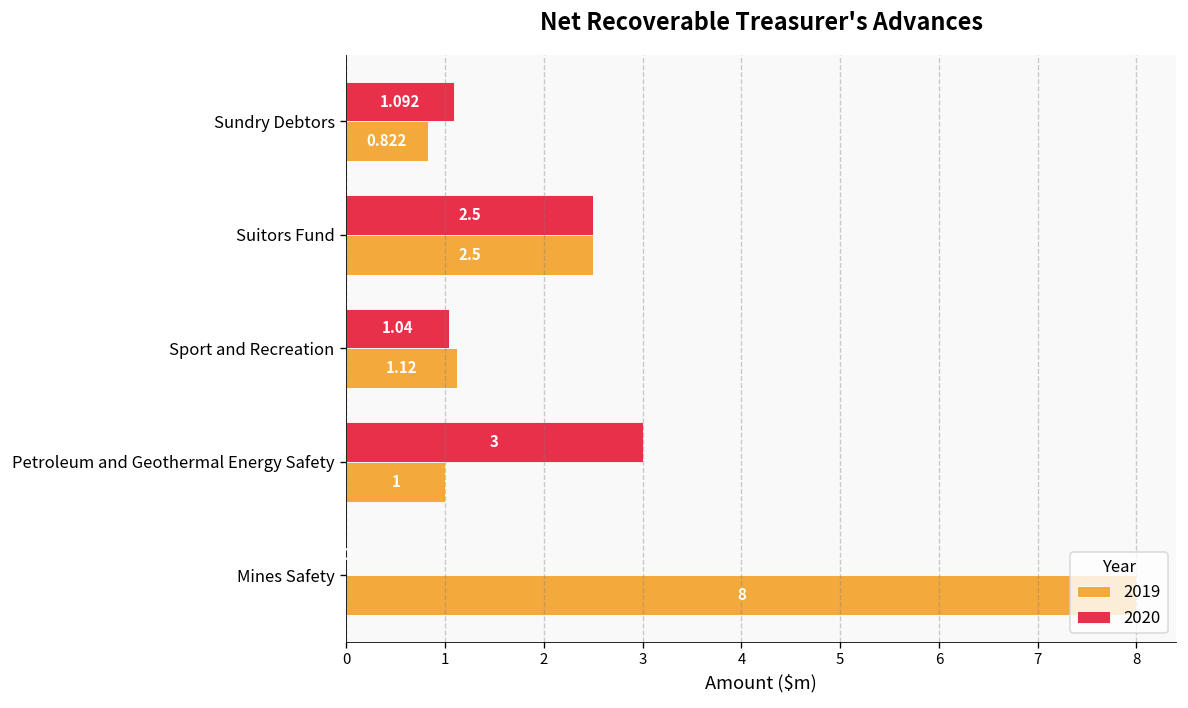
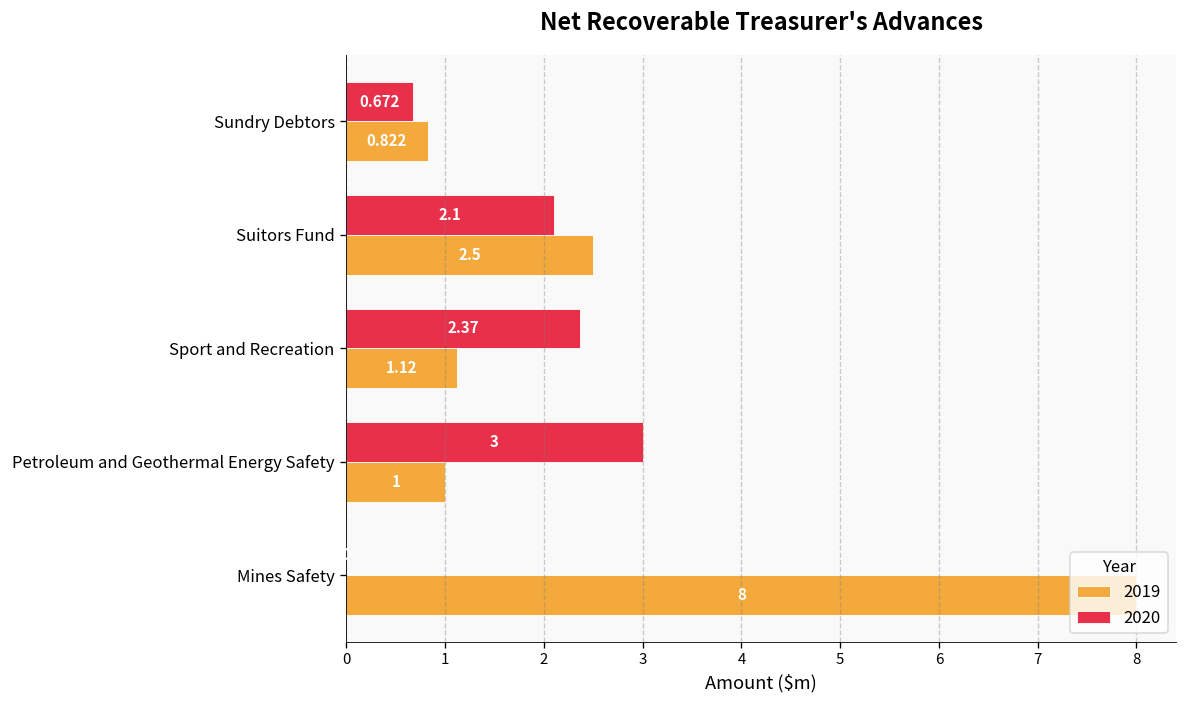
2020, Sundry Debtors: 1.092 -> 0.672
2020, Suitors Fund: 2.5 -> 2.1
2020, Sport and Recreation: 1.04 -> 2.37
